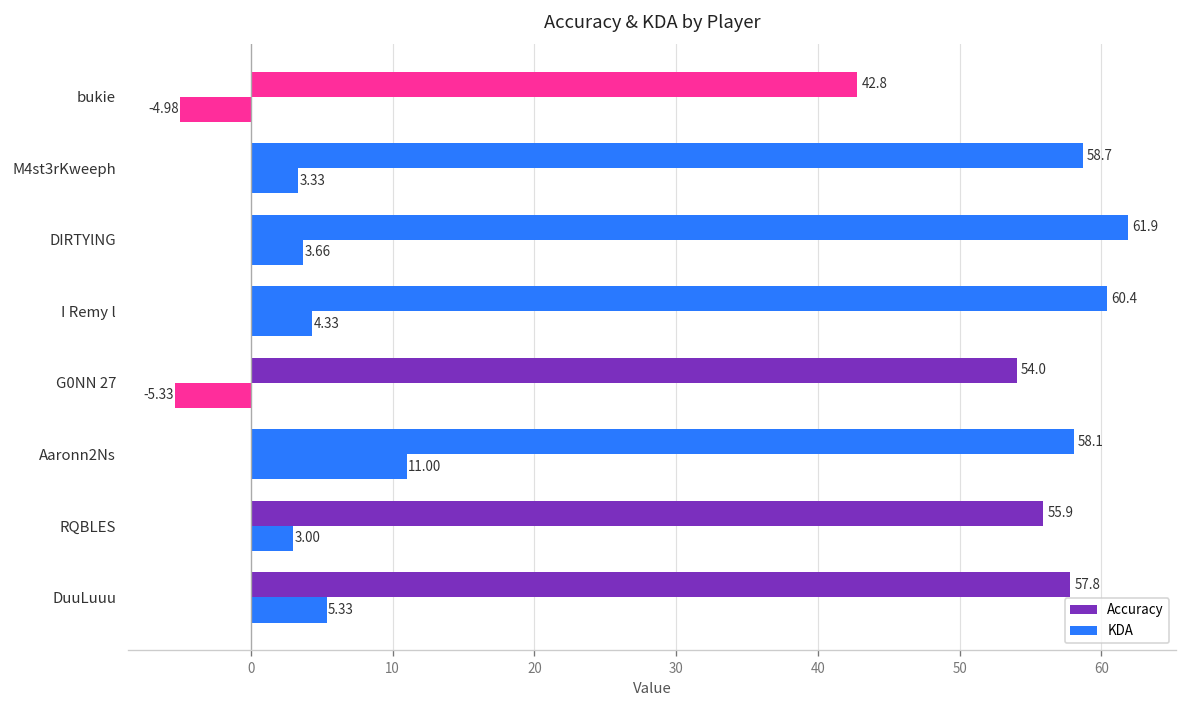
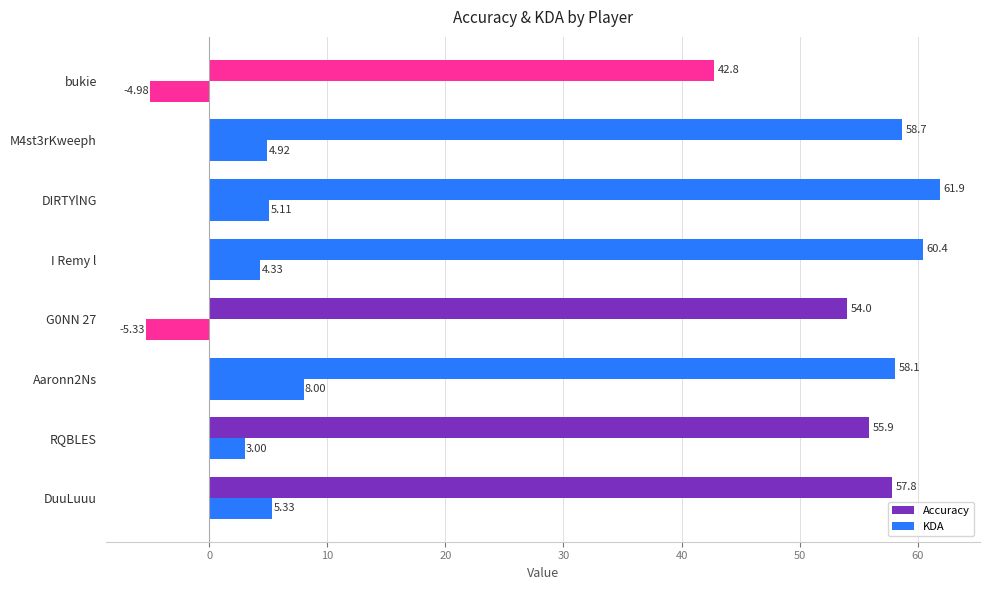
KDA, M4st3rKweeph: 3.33 -> 4.92
KDA, DIRTYlNG: 3.66 -> 5.11
KDA, Aaronn2Ns: 11.00 -> 8.00
